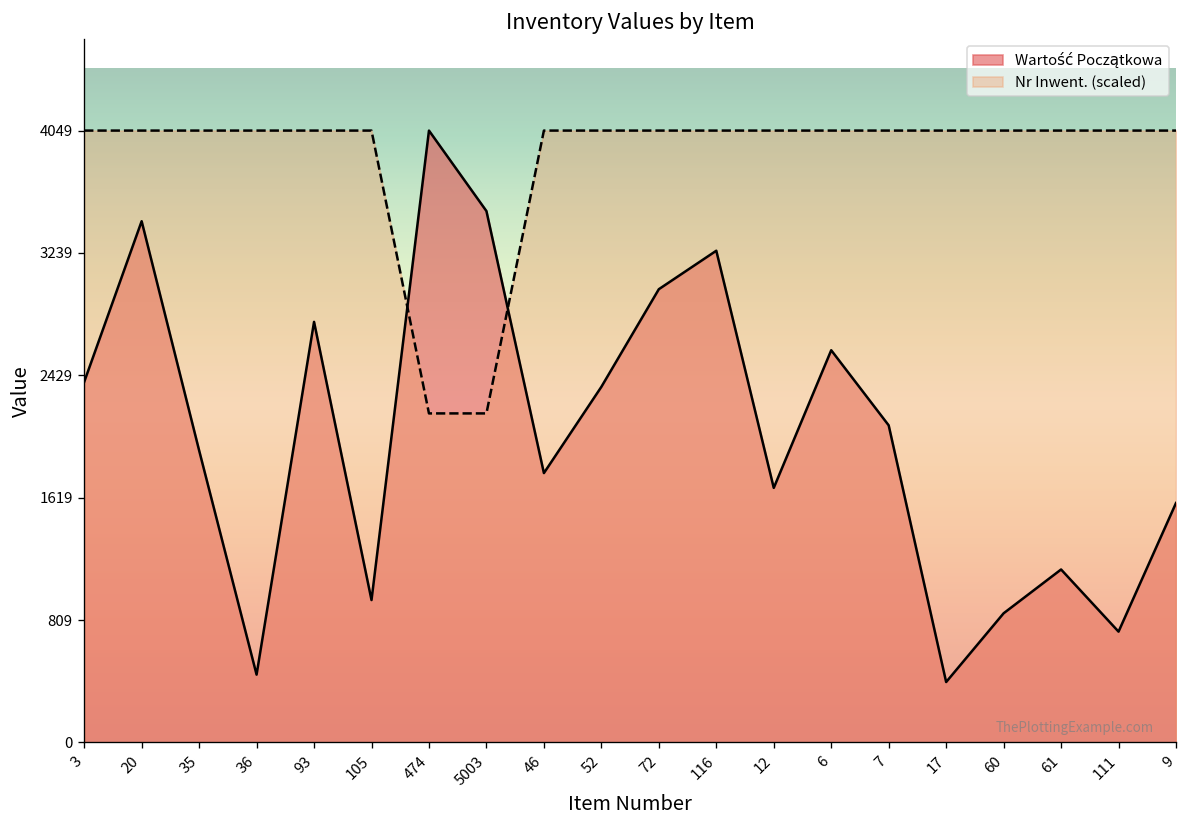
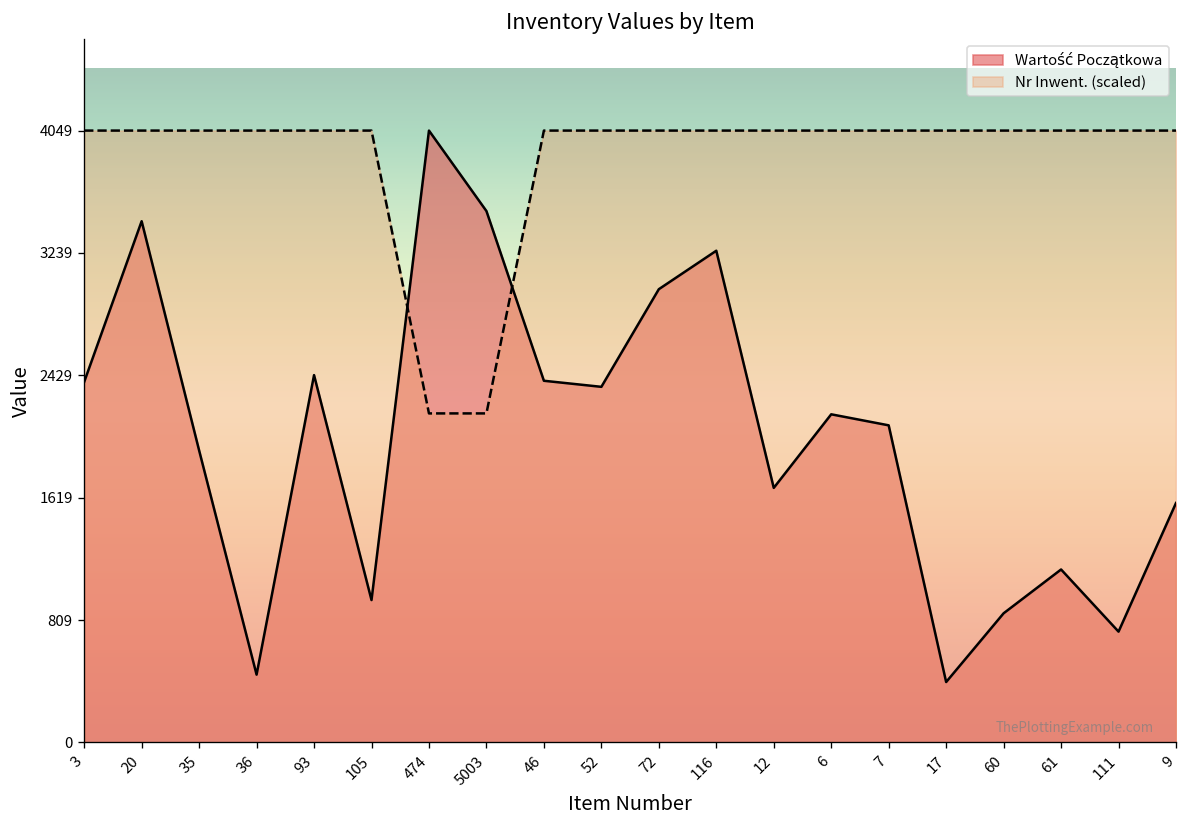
Wartość Początkowa, 93: 2780 -> 2430
Wartość Początkowa, 46: 1780 -> 2390
Wartość Początkowa, 6: 2600 -> 2170
